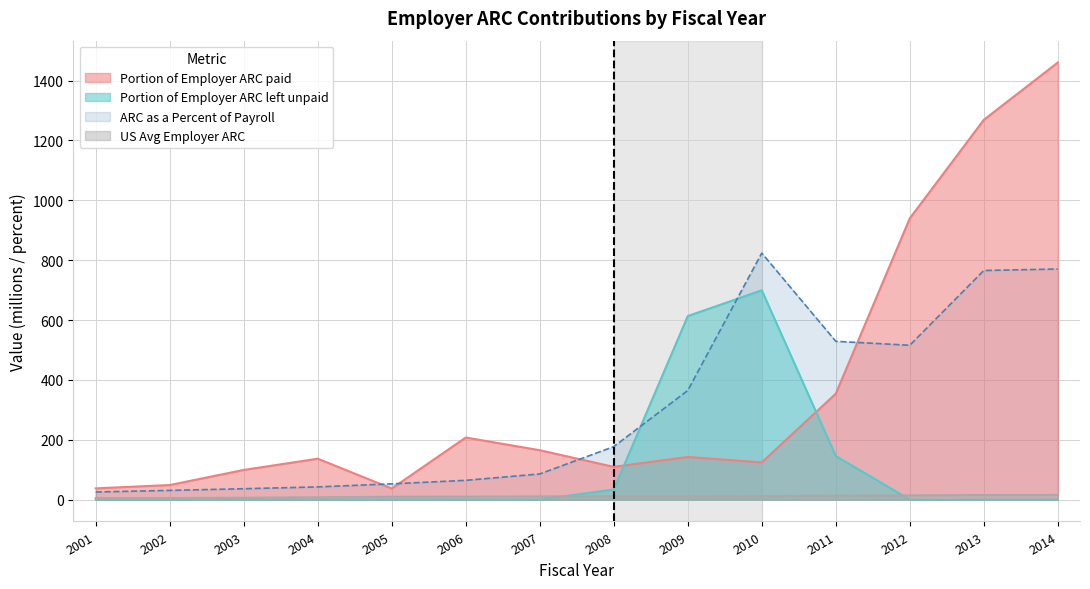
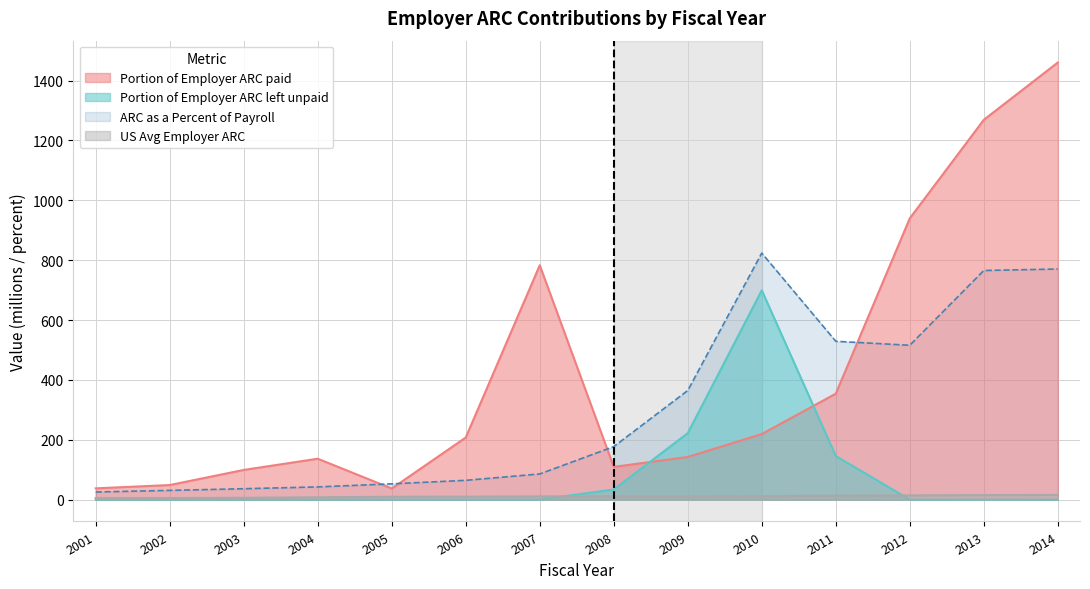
Portion of Employer ARC paid, 2007: 170 -> 780
Portion of Employer ARC left unpaid, 2009: 610 -> 220
Portion of Employer ARC paid, 2010: 120 -> 220
